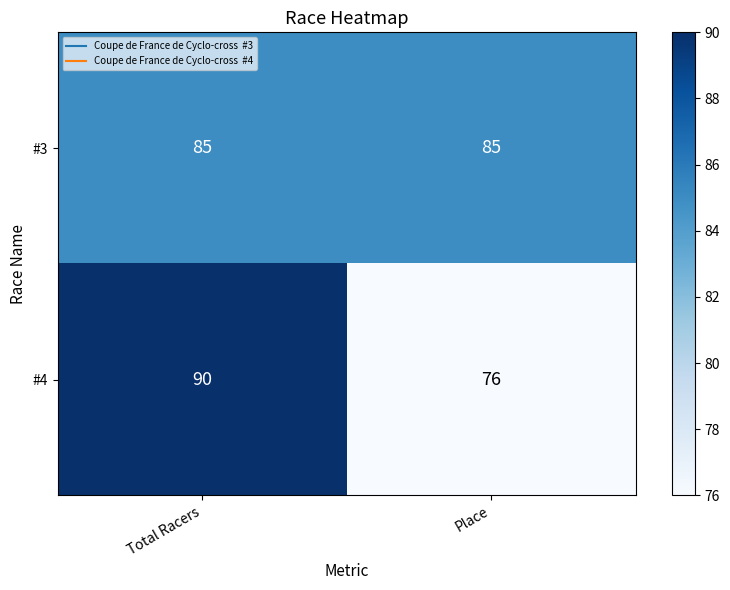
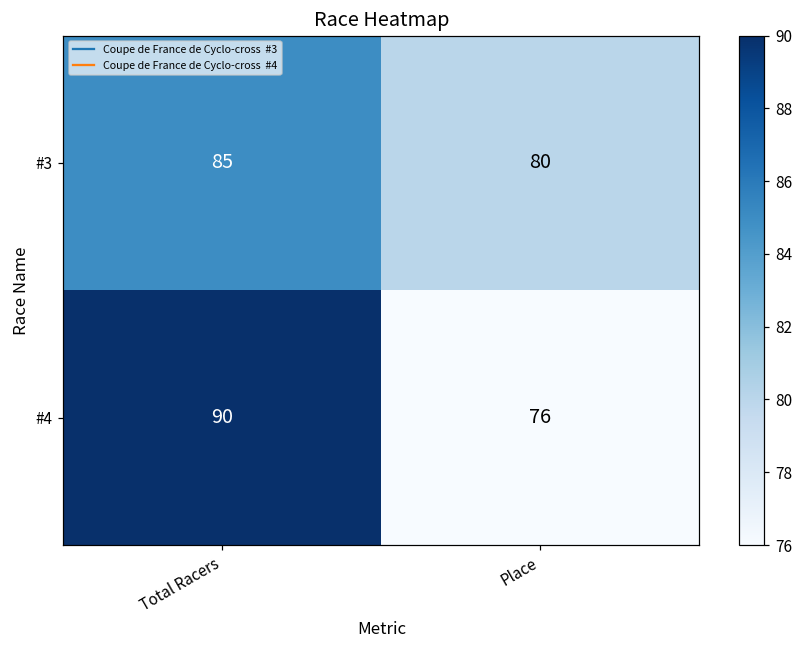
#3, Place: 85 -> 80
